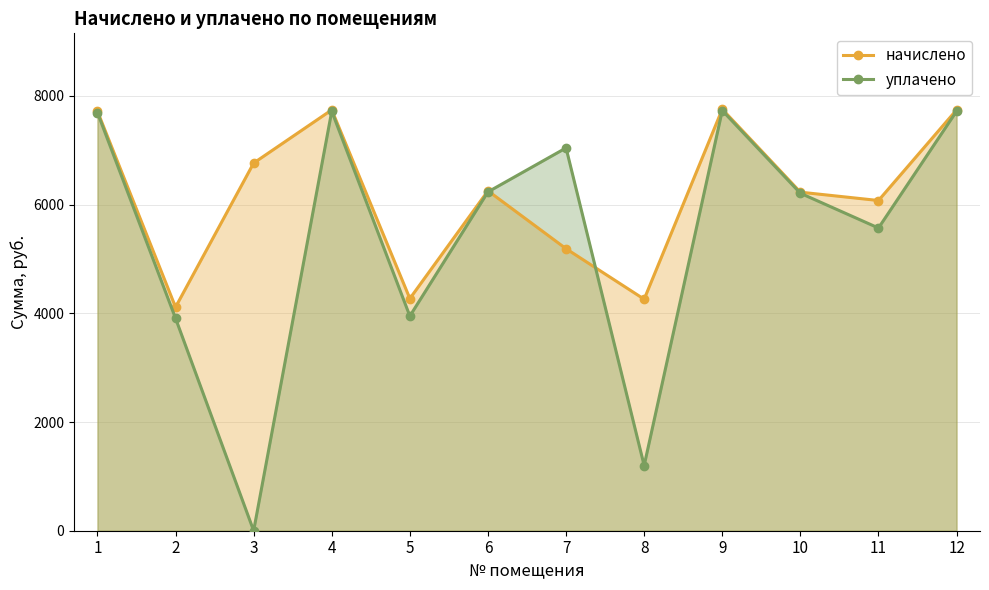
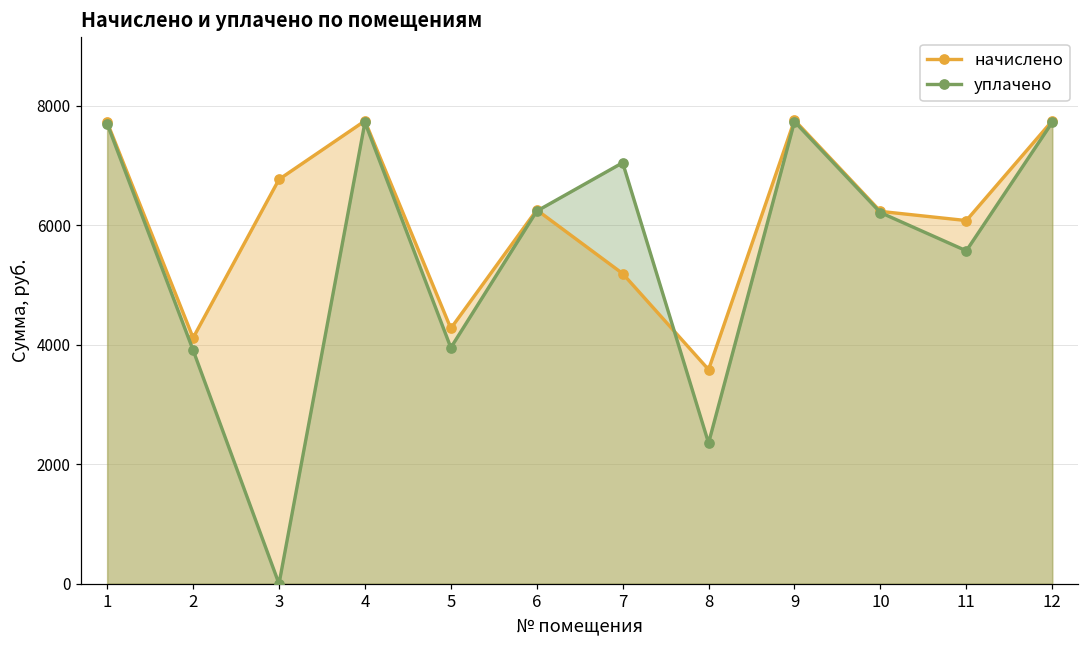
начислено, 8: 4300 -> 3600
уплачено, 8: 1200 -> 2400
